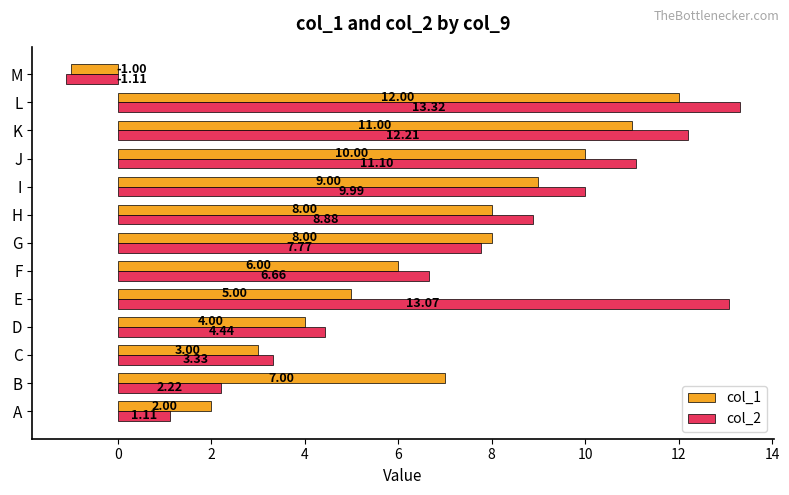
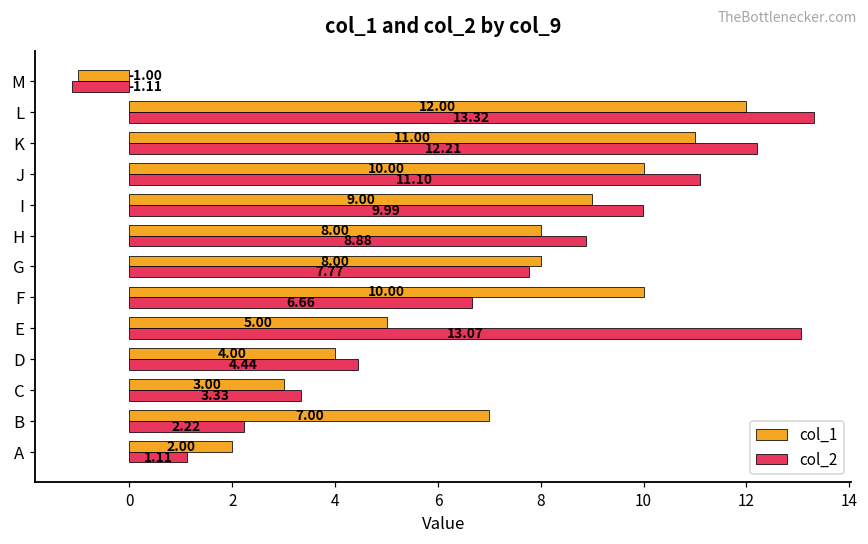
col_1, F: 6.00 -> 10.00
